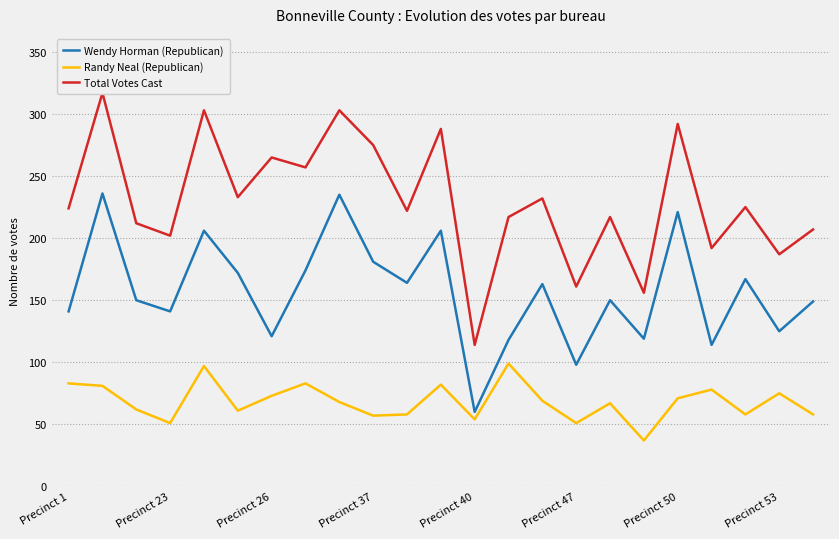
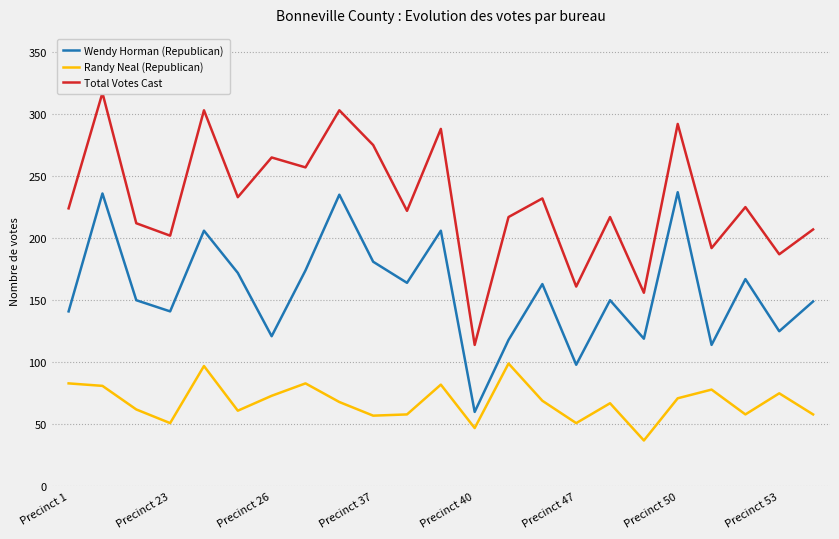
Randy Neal (Republican), Precinct 40: 54 -> 47
Wendy Horman (Republican), Precinct 50: 221 -> 237
